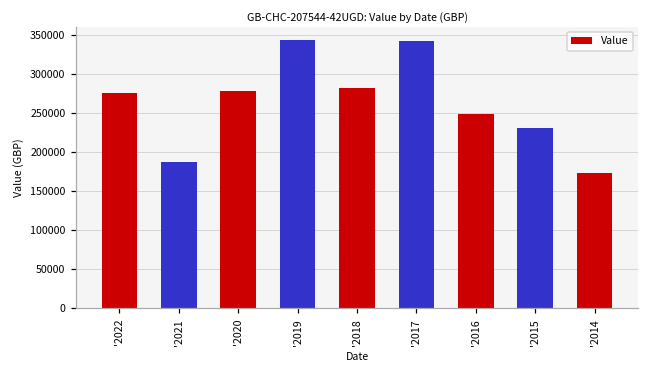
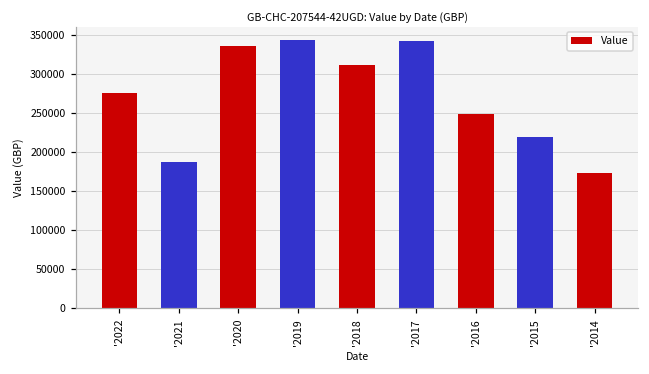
'2020: 280000 -> 340000
'2018: 280000 -> 310000
'2015: 230000 -> 220000
